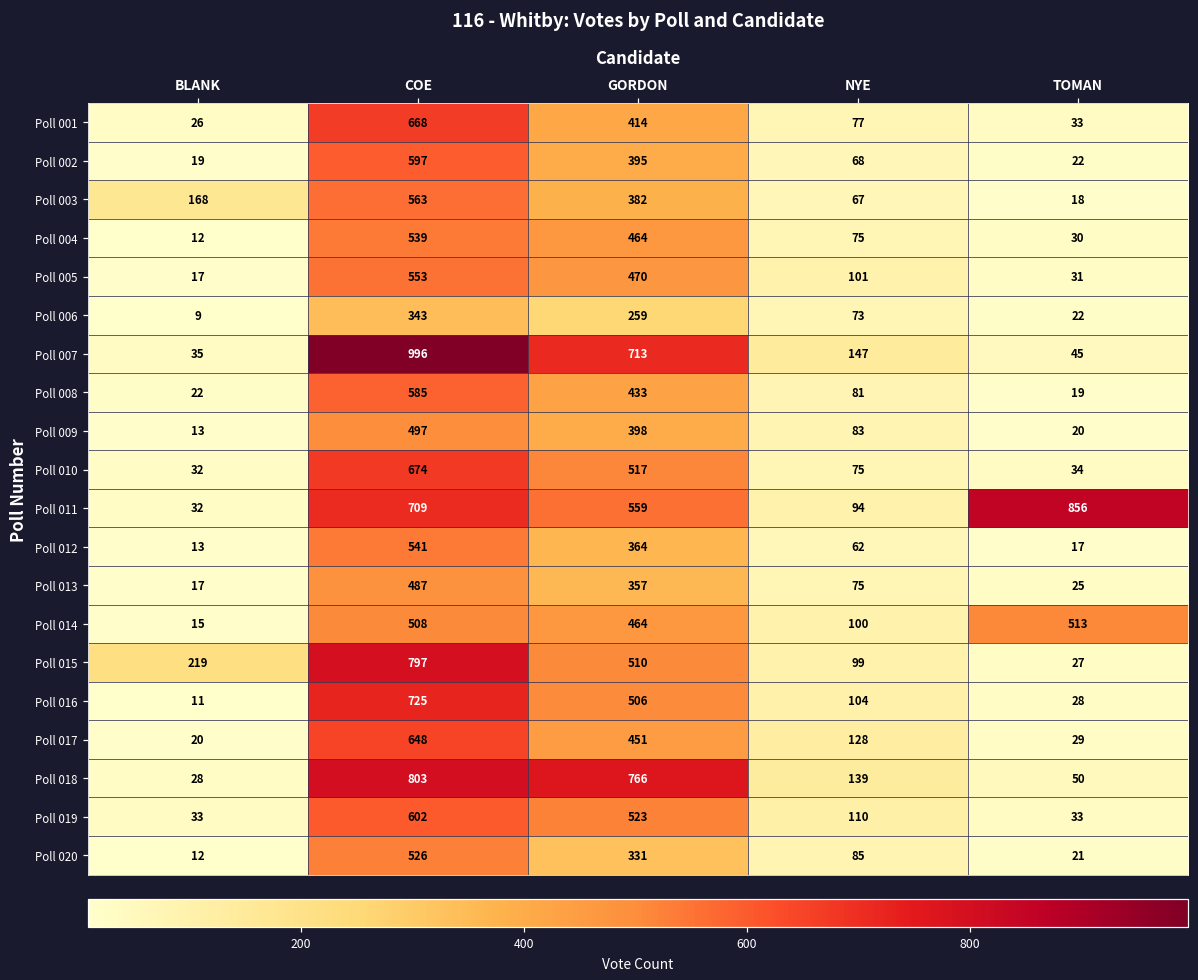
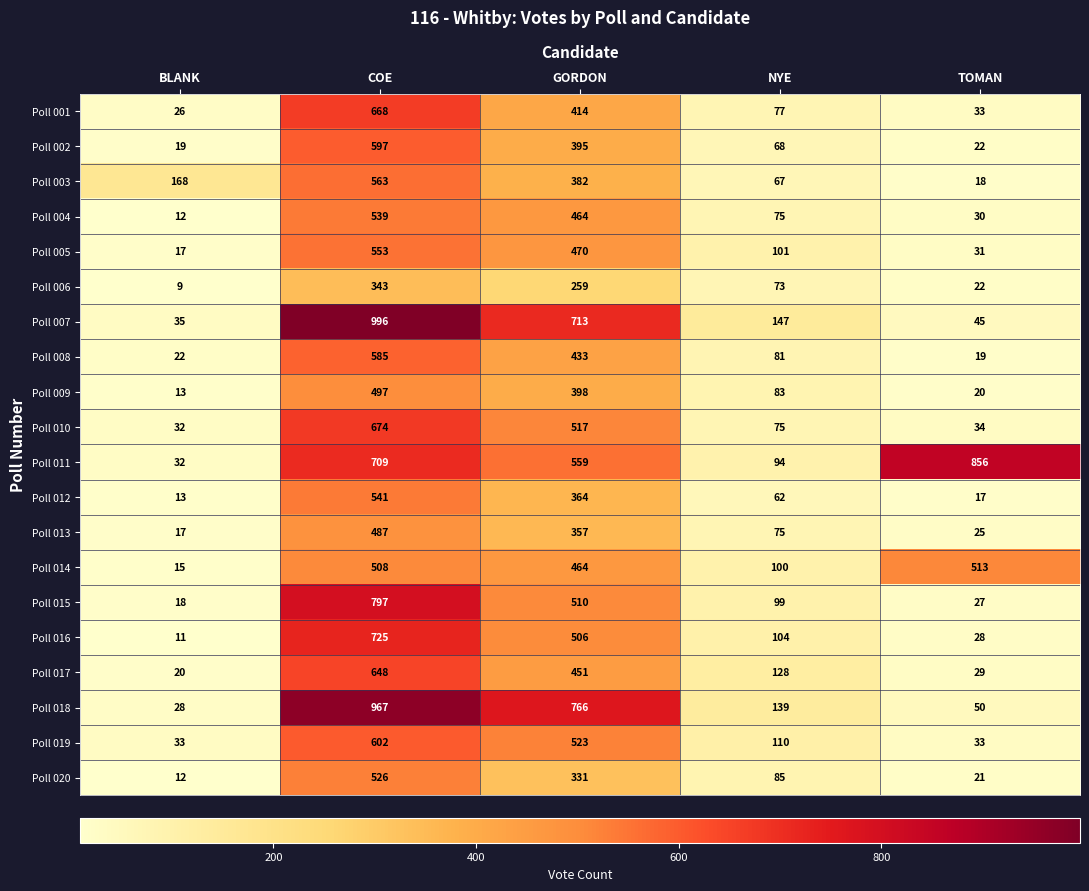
Poll 015, BLANK: 219 -> 18
Poll 018, COE: 803 -> 967
